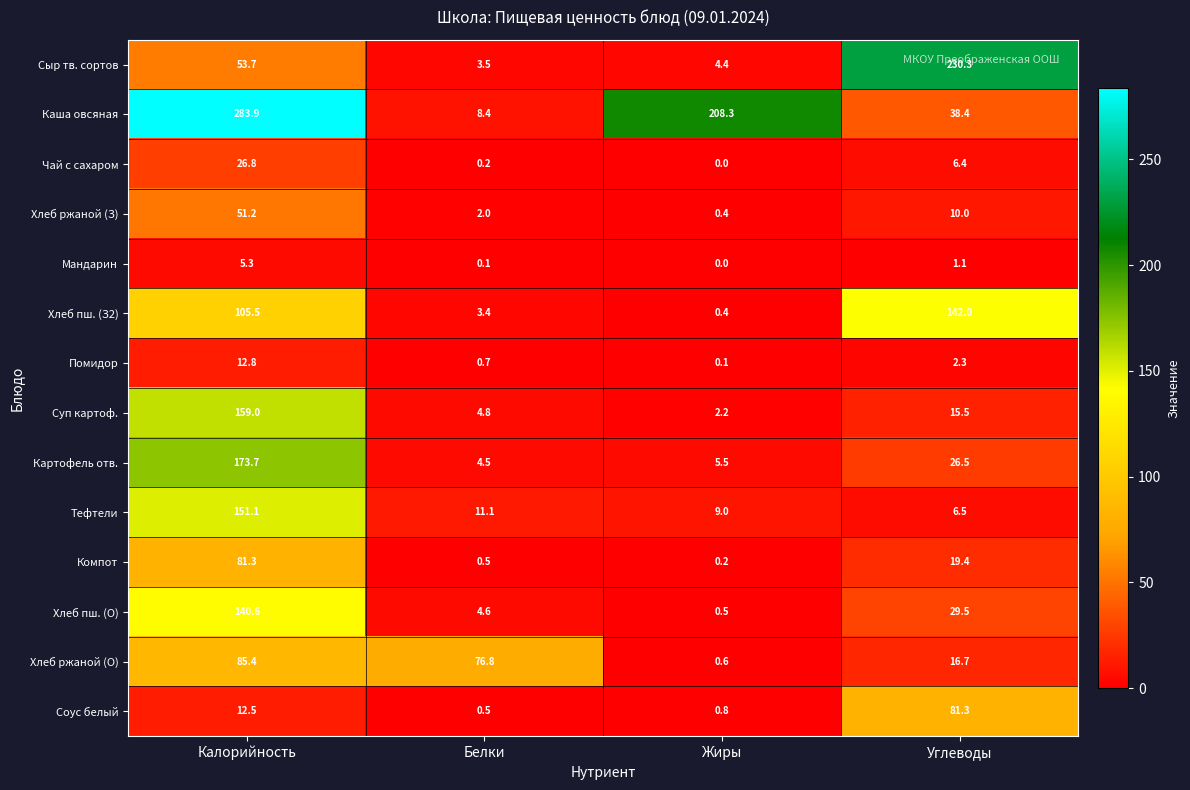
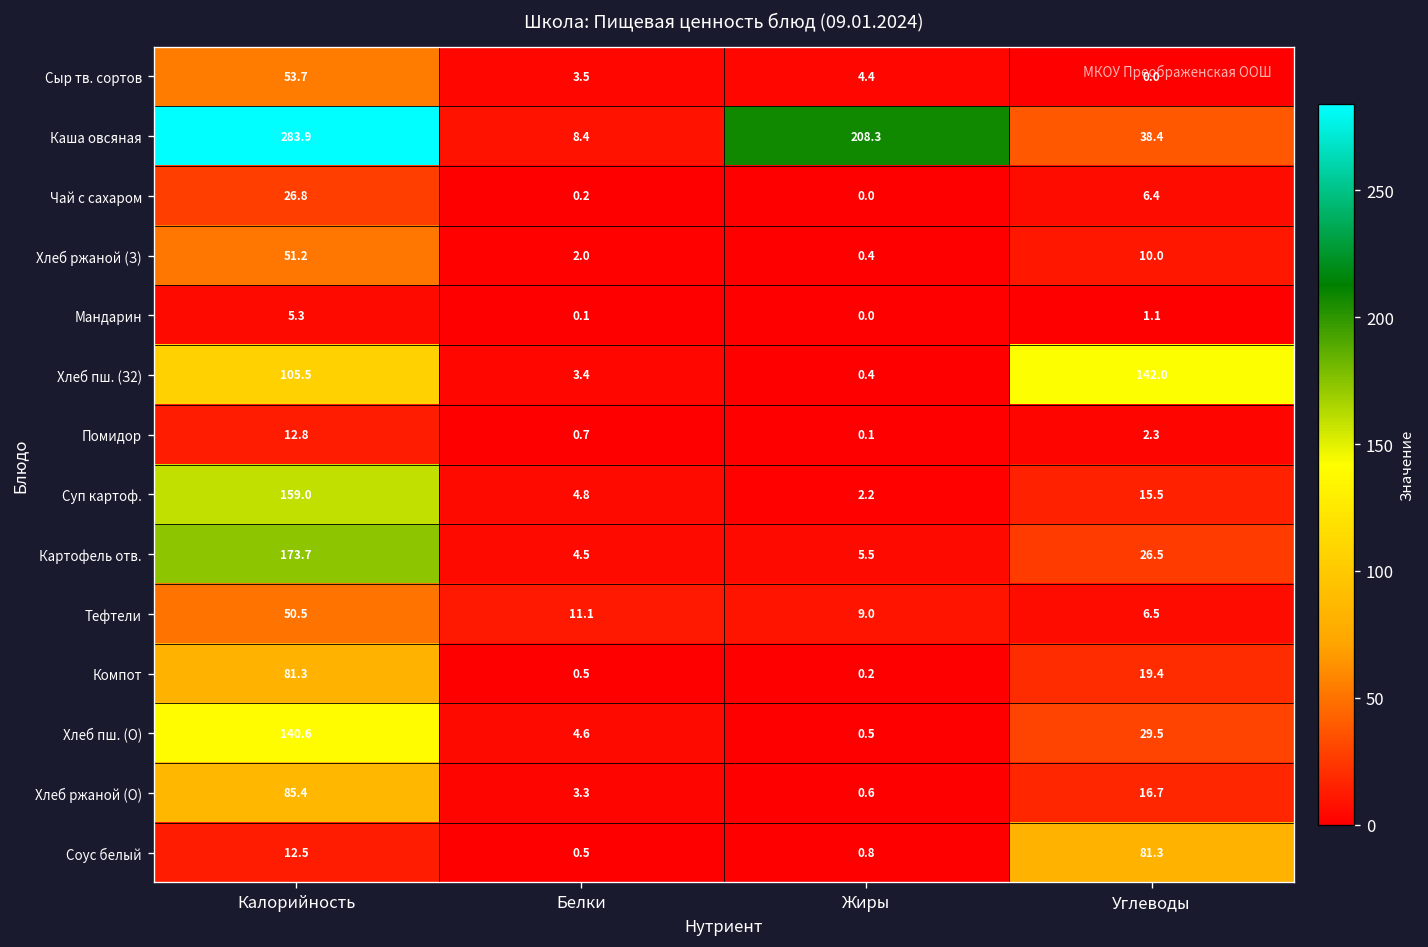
Сыр тв. сортов, Углеводы: 230.3 -> 0.0
Тефтели, Калорийность: 151.1 -> 50.5
Хлеб ржаной (О), Белки: 76.8 -> 3.3
